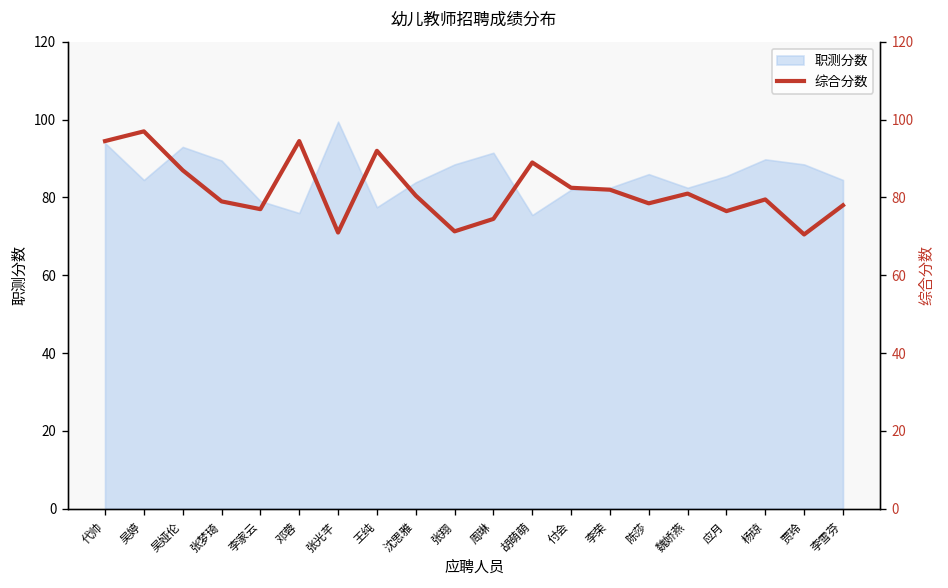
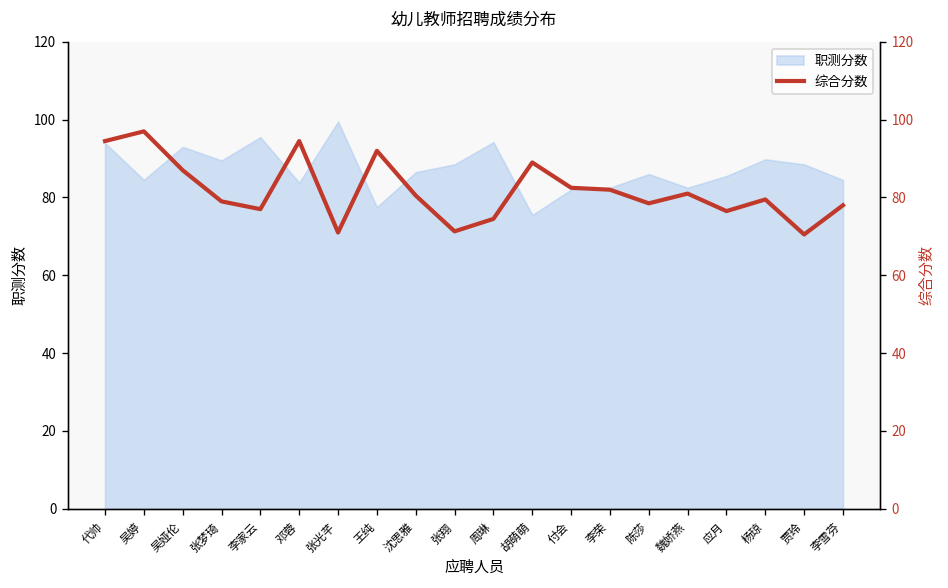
职测分数, 李家云: 79 -> 96
职测分数, 邓蓉: 76 -> 84
职测分数, 沈思雅: 84 -> 87
职测分数, 周琳: 92 -> 94
